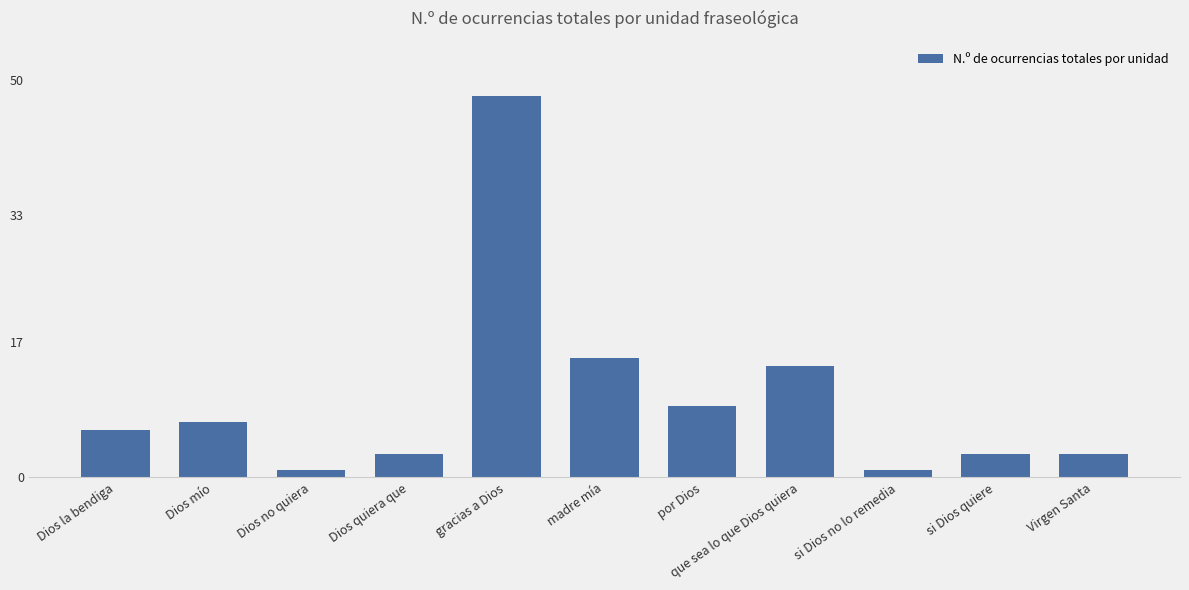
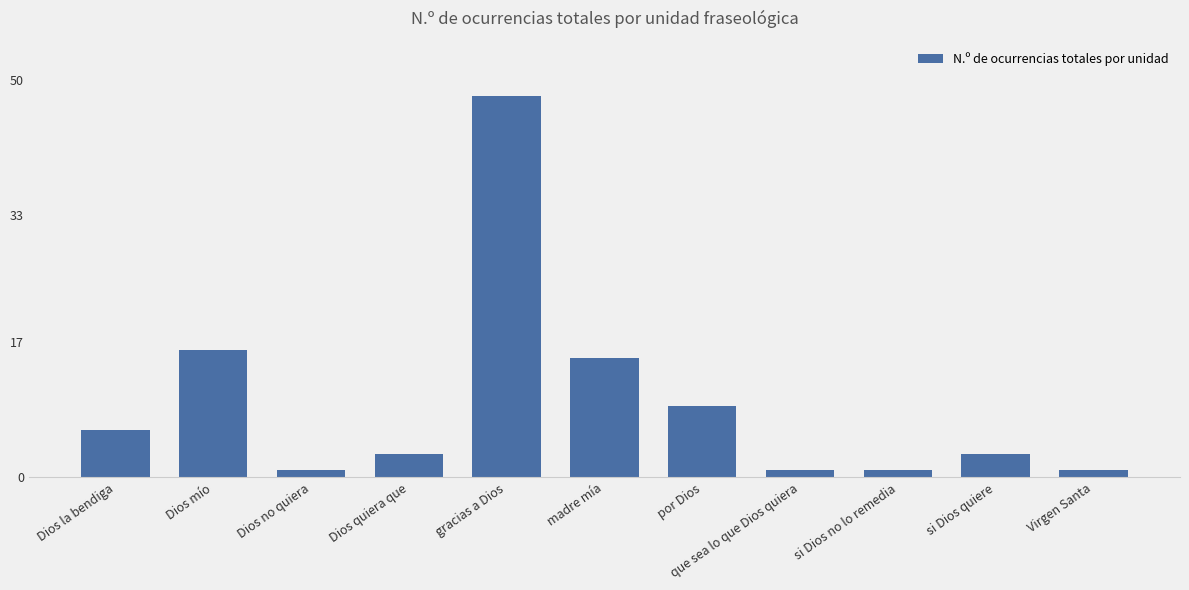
Dios mío: 7 -> 16
que sea lo que Dios quiera: 14 -> 1
Virgen Santa: 3 -> 1
